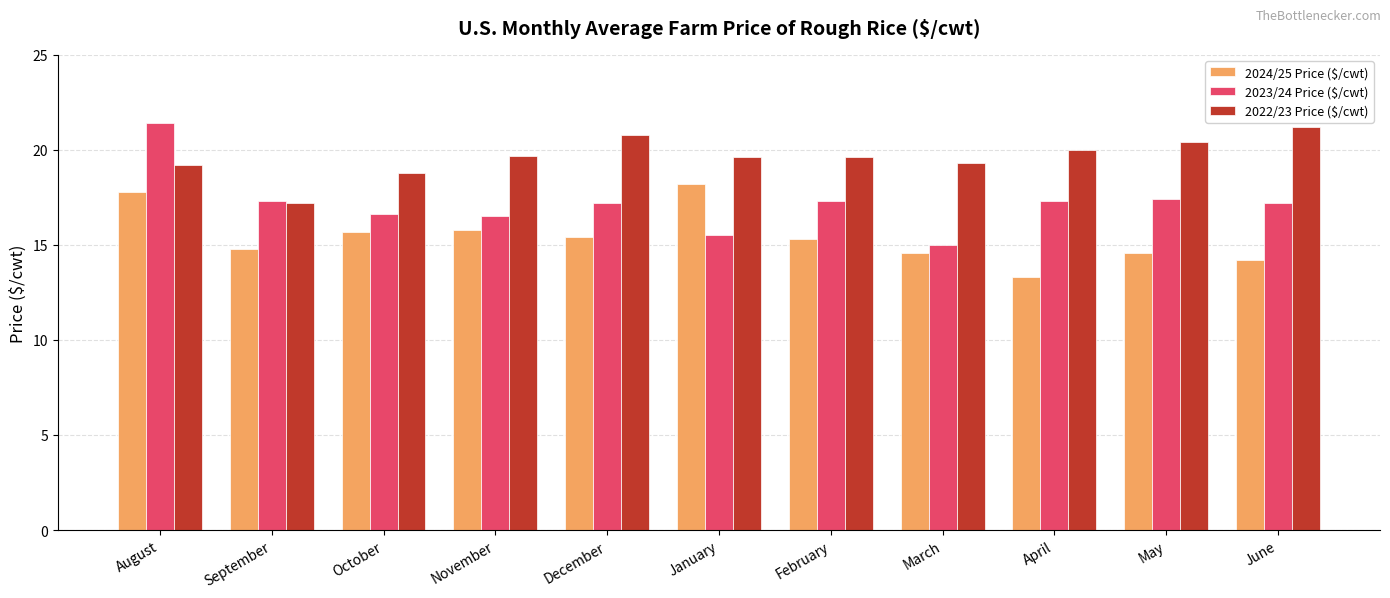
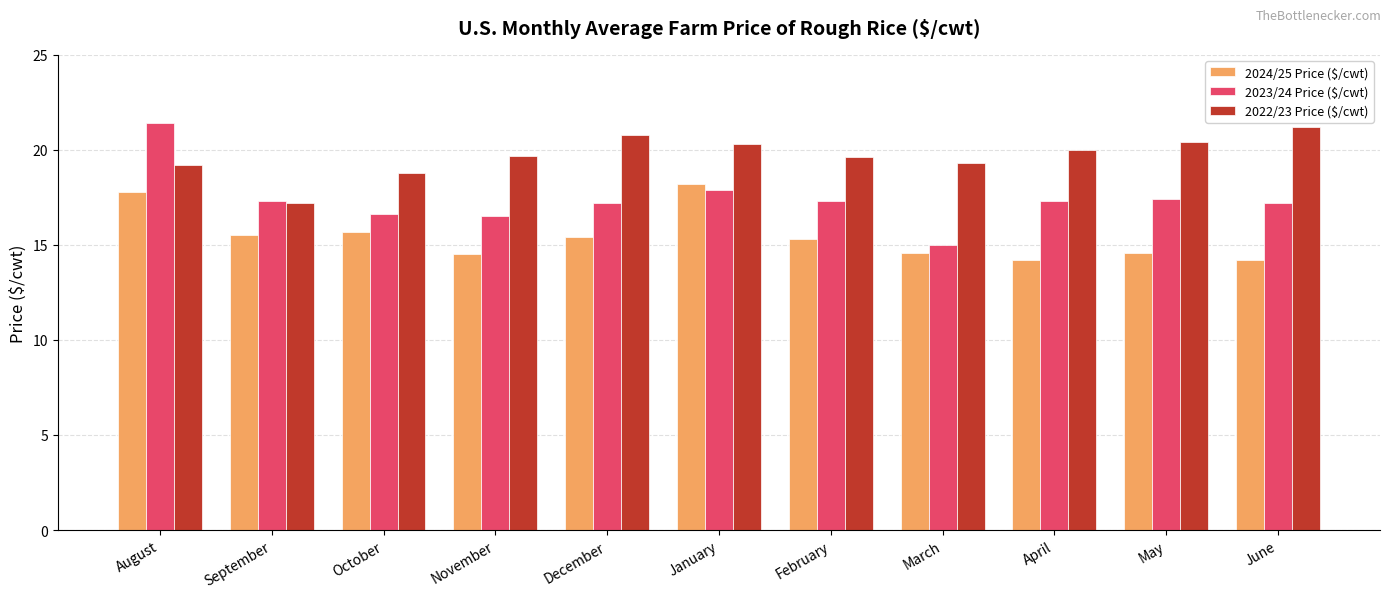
2024/25 Price ($/cwt), September: 14.8 -> 15.5
2024/25 Price ($/cwt), November: 15.8 -> 14.5
2023/24 Price ($/cwt), January: 15.5 -> 17.9
2022/23 Price ($/cwt), January: 19.6 -> 20.3
2024/25 Price ($/cwt), April: 13.3 -> 14.2
